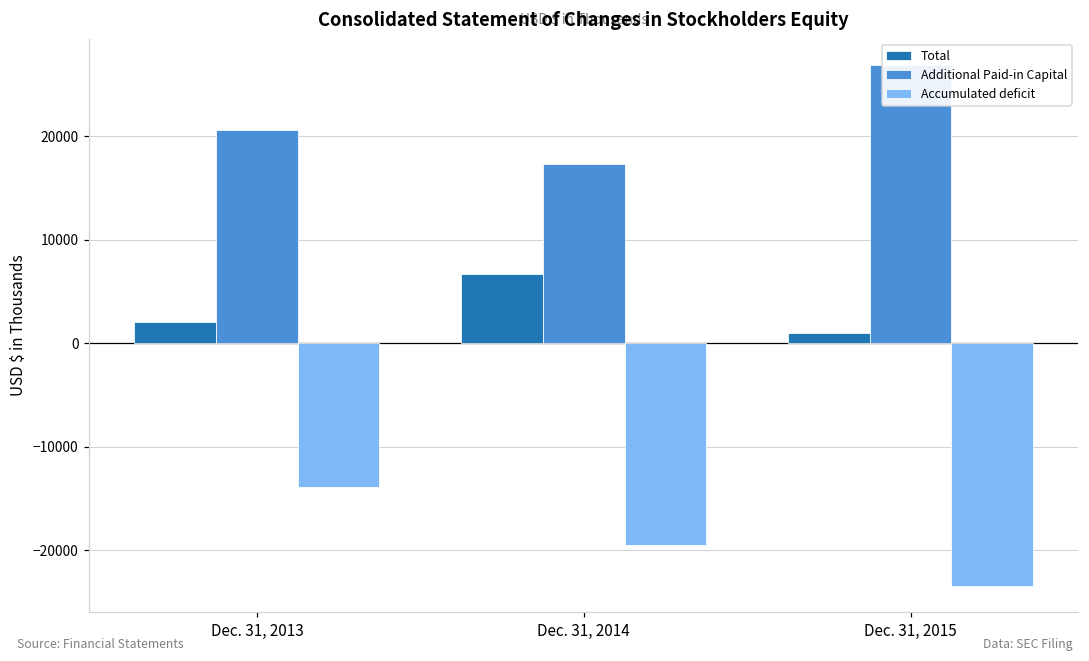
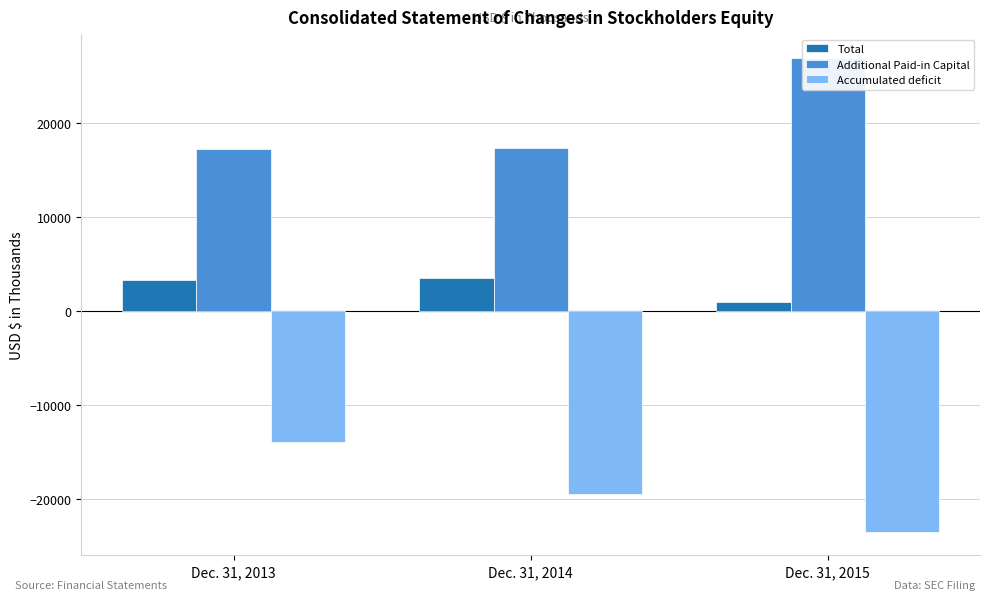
Total, Dec. 31, 2013: 2000 -> 3000
Additional Paid-in Capital, Dec. 31, 2013: 21000 -> 17000
Total, Dec. 31, 2014: 7000 -> 4000
